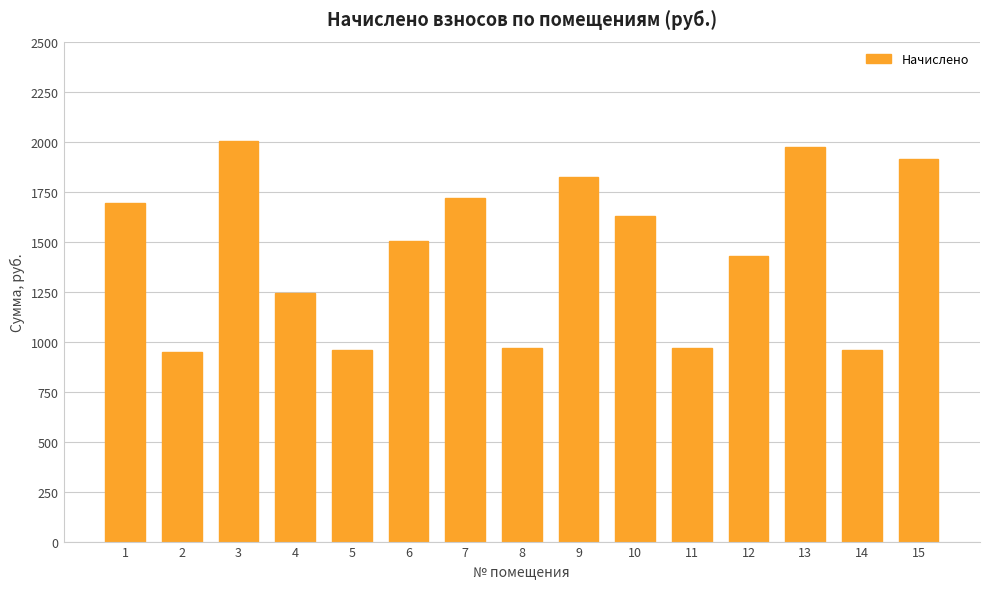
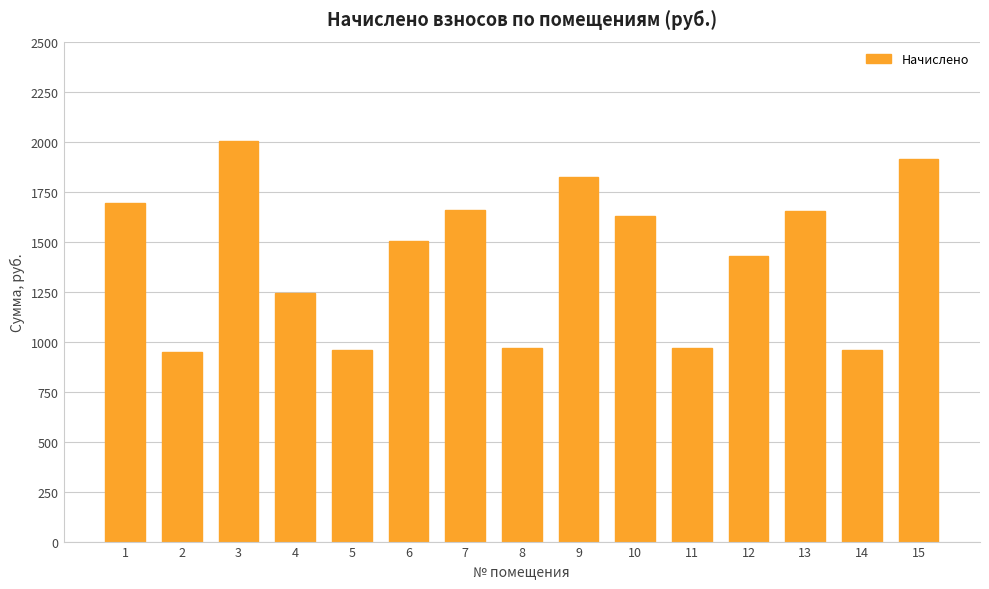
7: 1720 -> 1660
13: 1980 -> 1650
